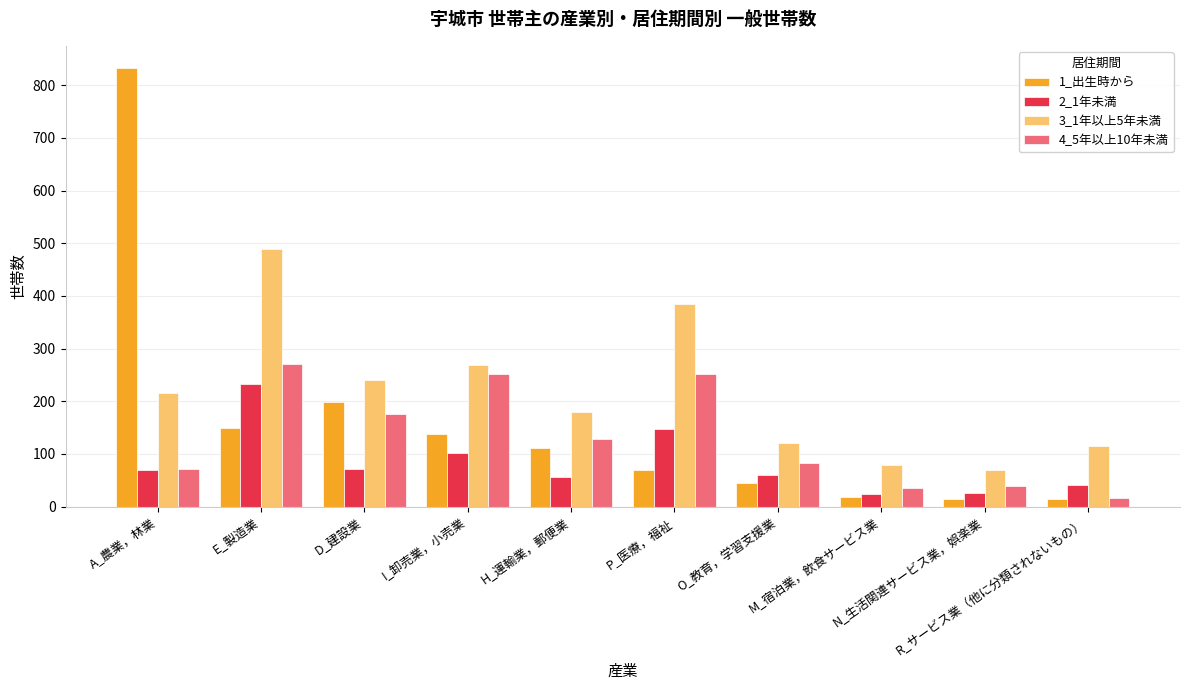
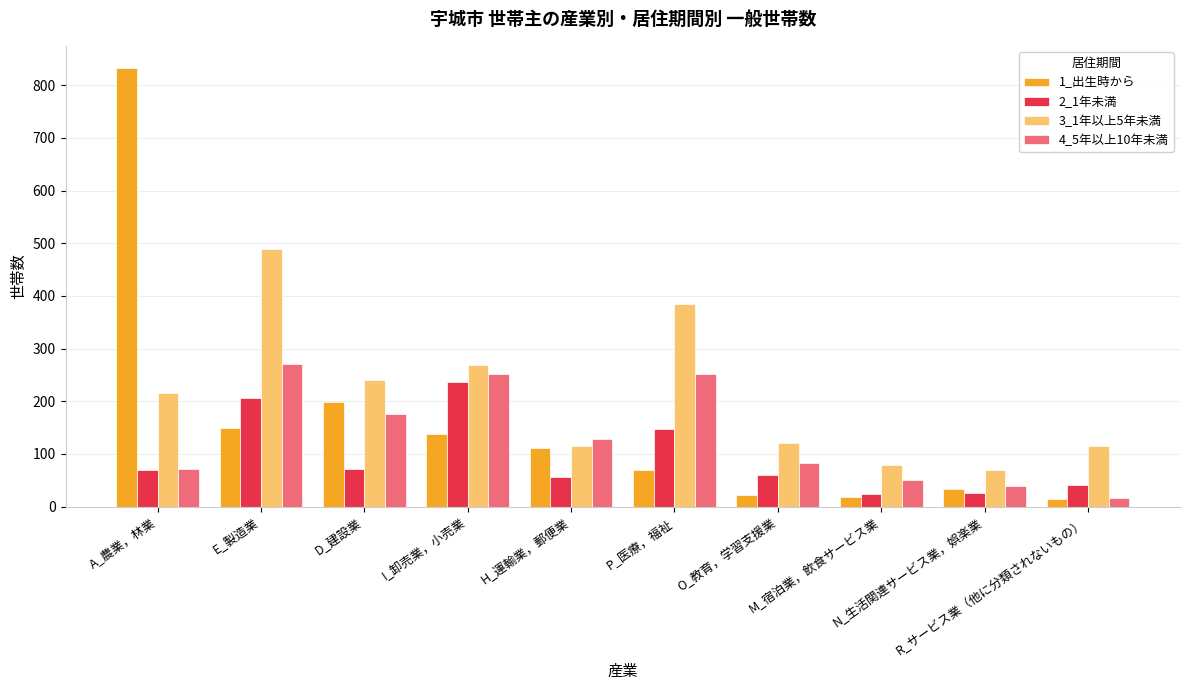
2_1年未満, E_製造業: 230 -> 210
2_1年未満, I_卸売業，小売業: 100 -> 240
3_1年以上5年未満, H_運輸業，郵便業: 180 -> 120
1_出生時から, O_教育，学習支援業: 40 -> 20
4_5年以上10年未満, M_宿泊業，飲食サービス業: 40 -> 50
1_出生時から, N_生活関連サービス業，娯楽業: 10 -> 30
